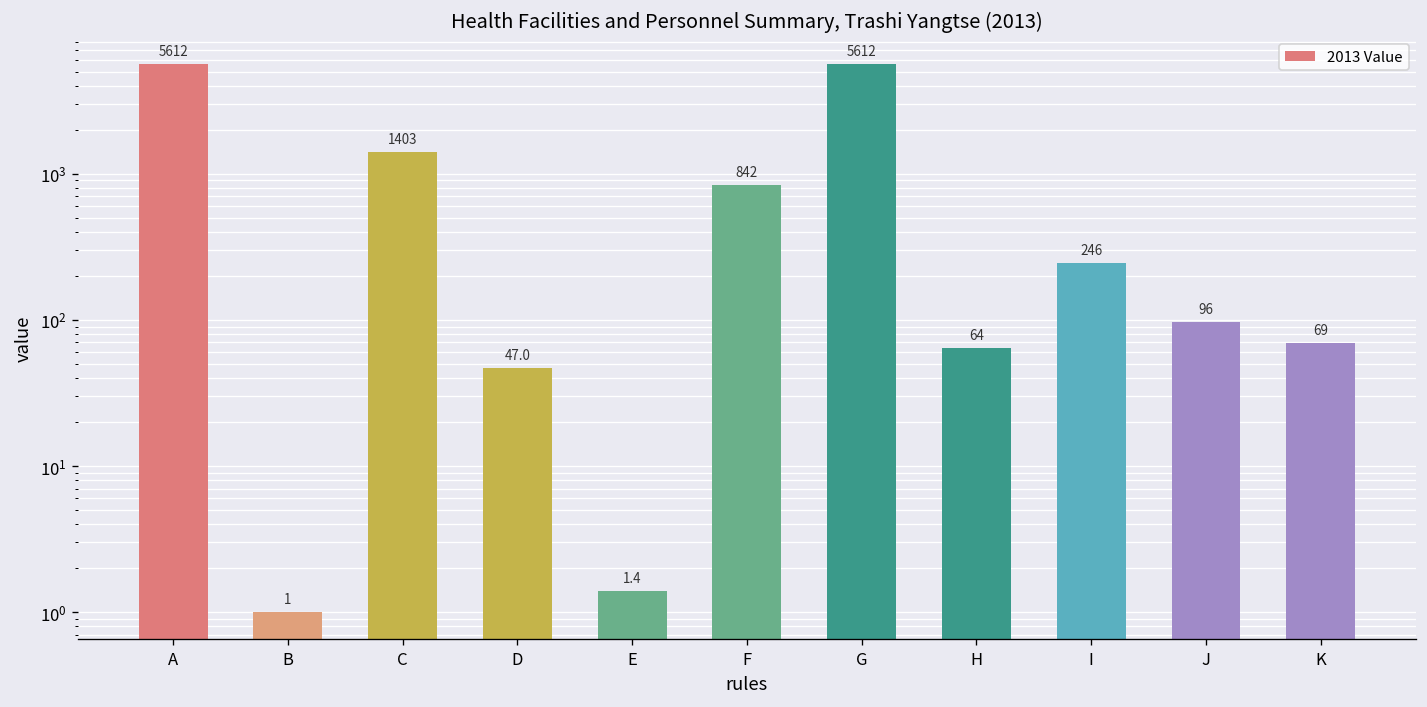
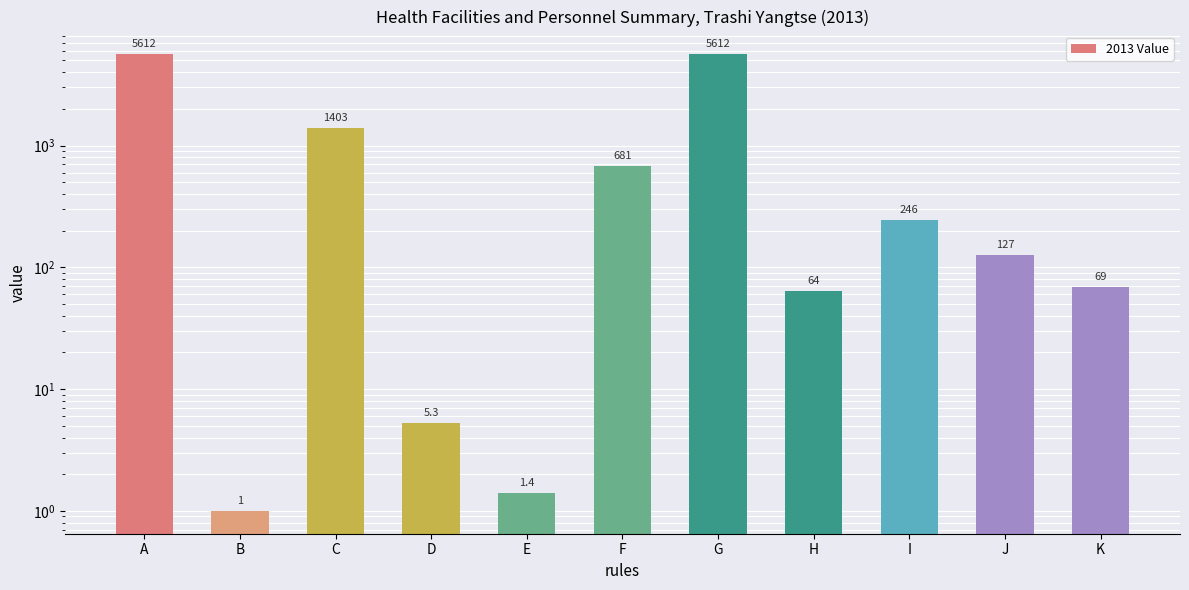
D: 47.0 -> 5.3
F: 842 -> 681
J: 96 -> 127
